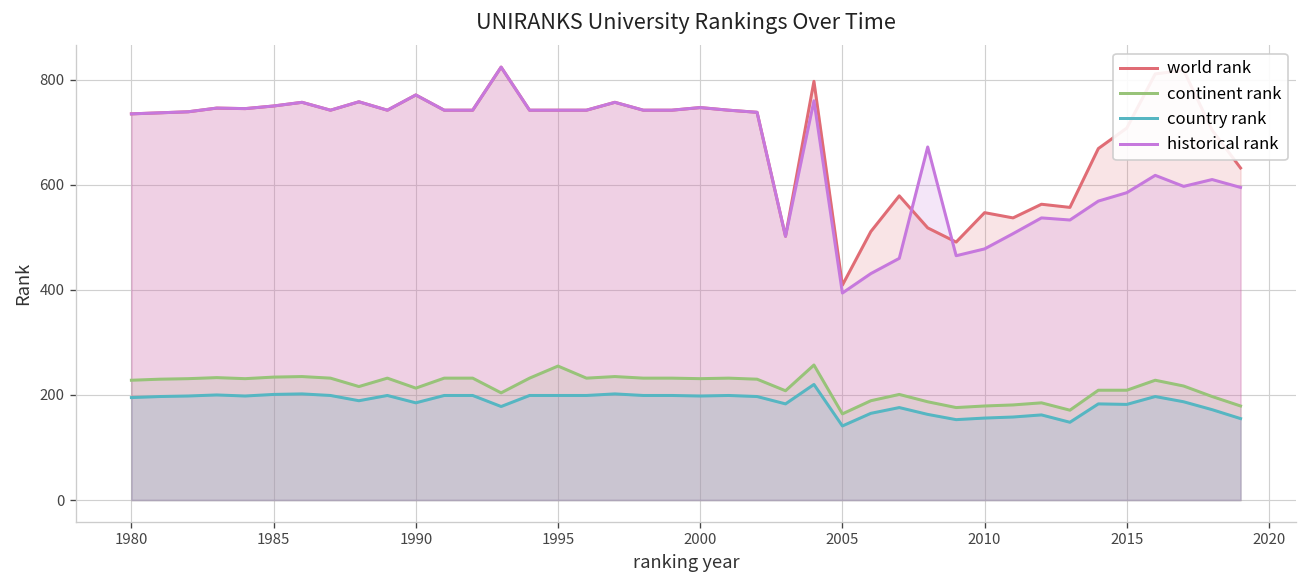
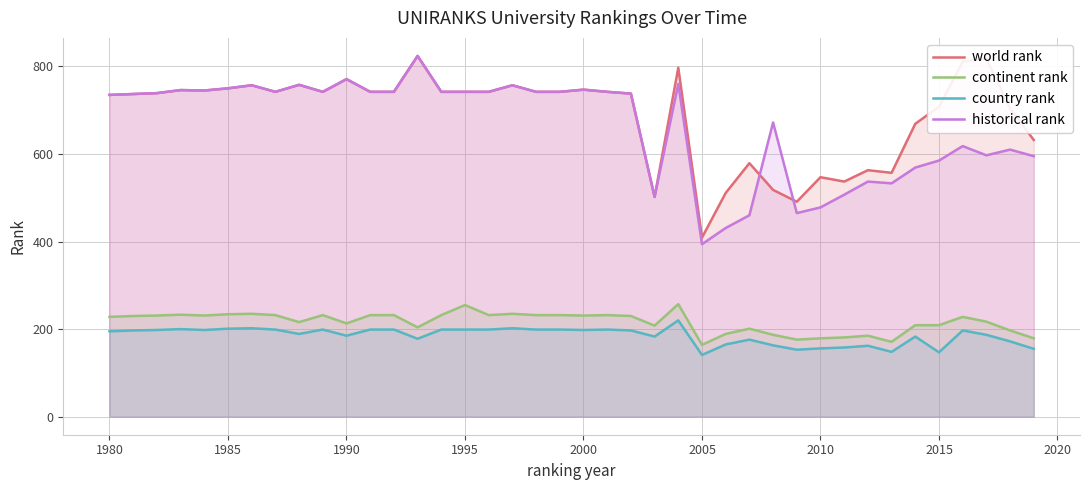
country rank, 2015: 180 -> 150
